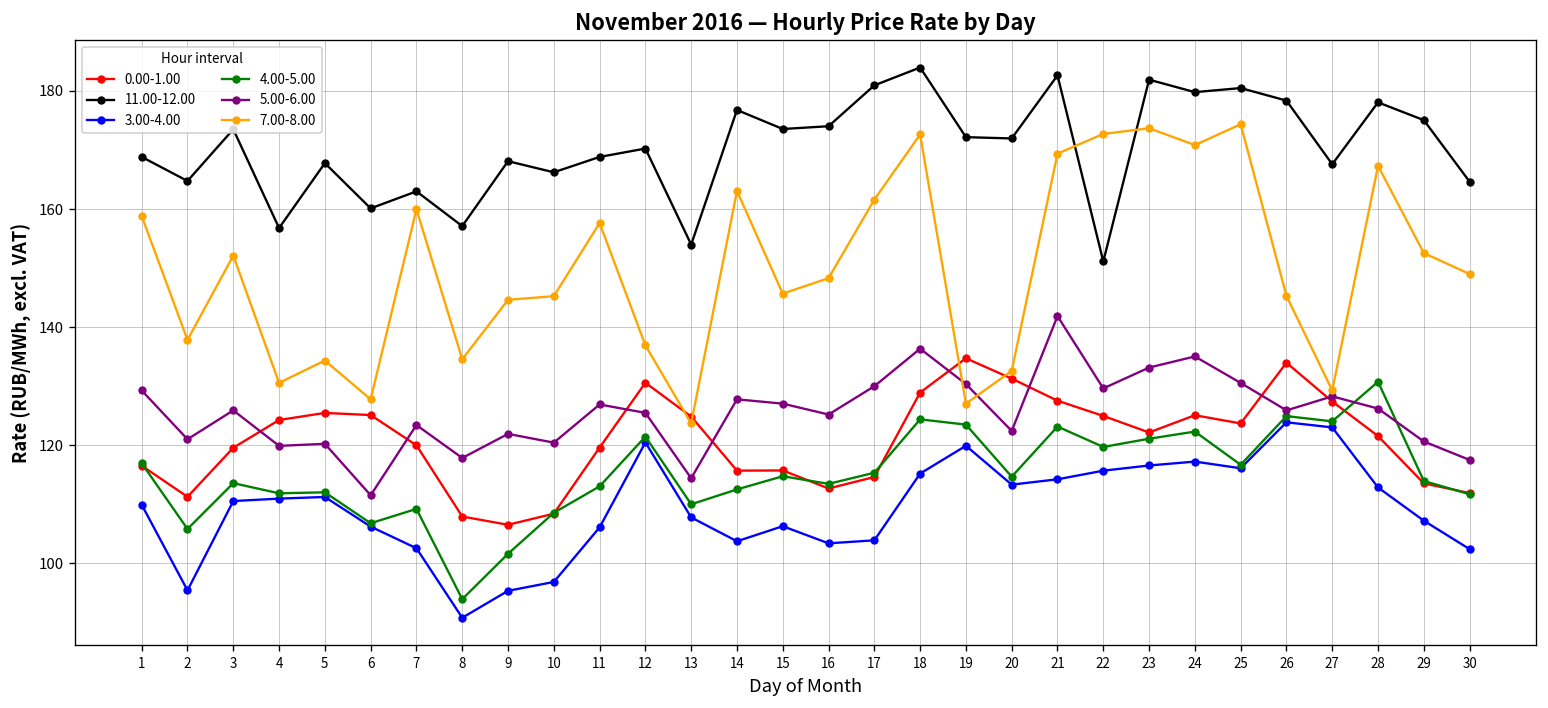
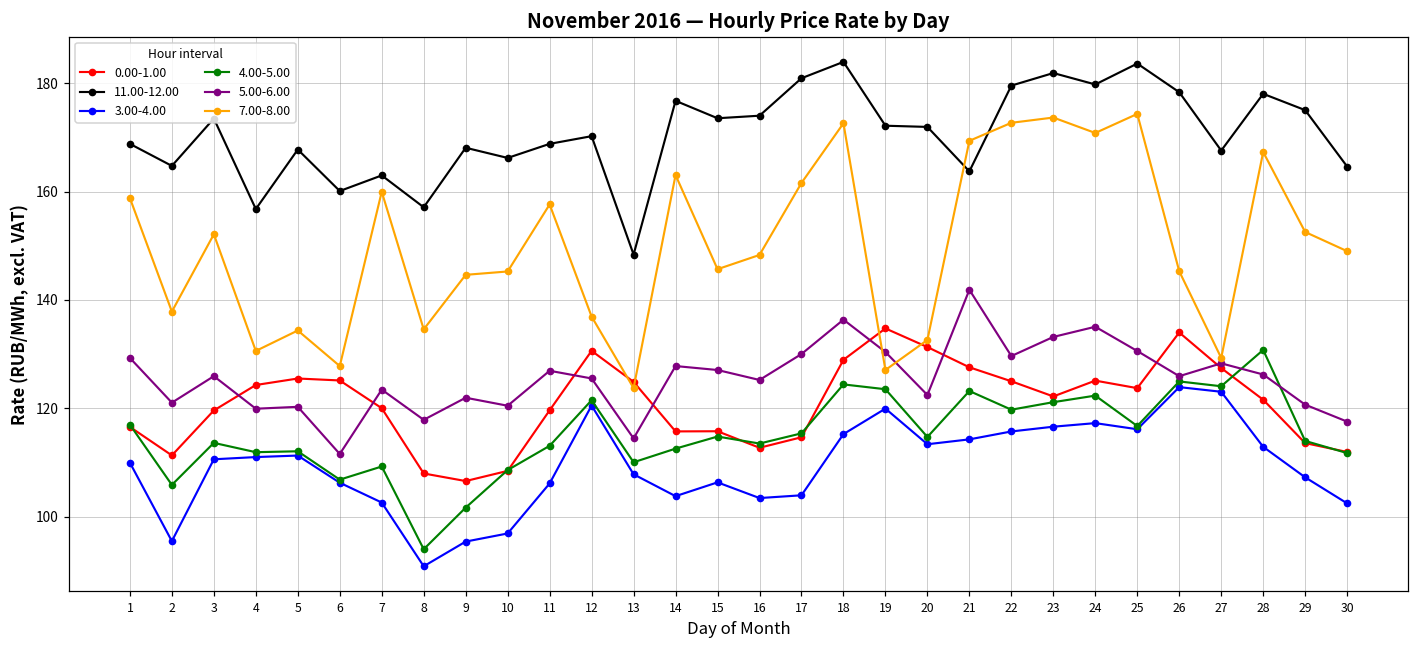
11.00-12.00, 13: 154 -> 148
11.00-12.00, 21: 183 -> 164
11.00-12.00, 22: 151 -> 180
11.00-12.00, 25: 180 -> 184
